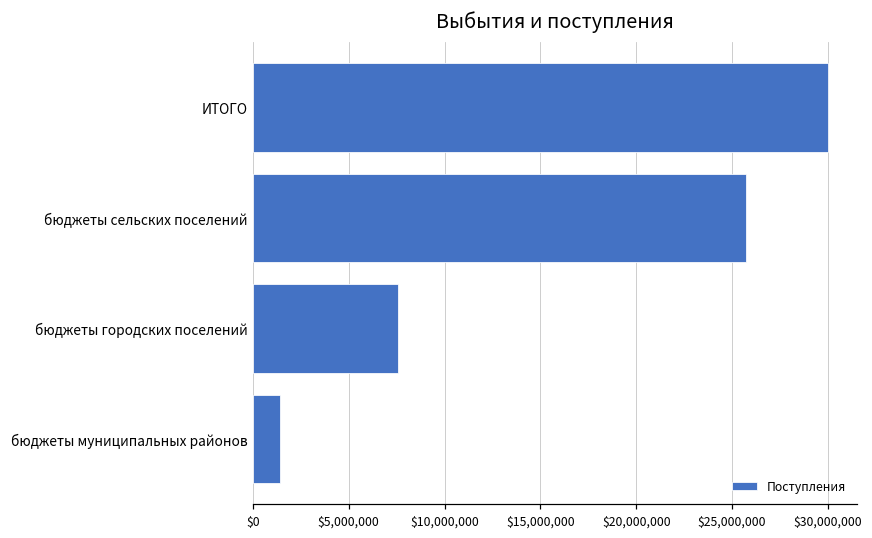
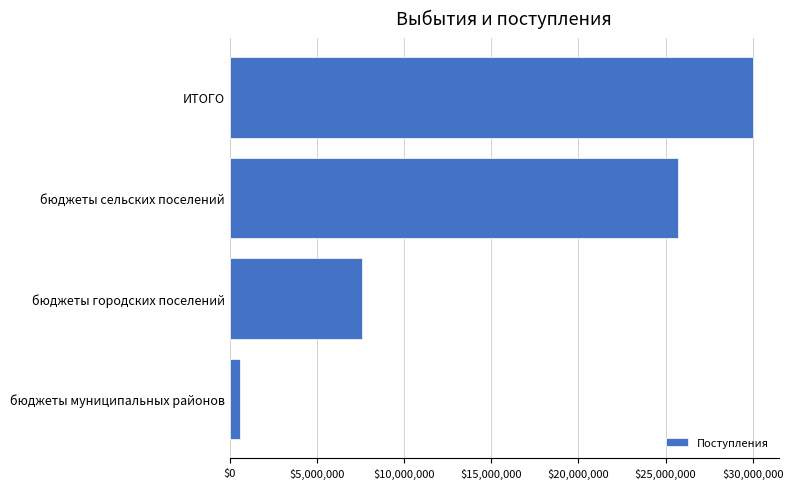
бюджеты муниципальных районов: $1,400,000 -> $600,000
